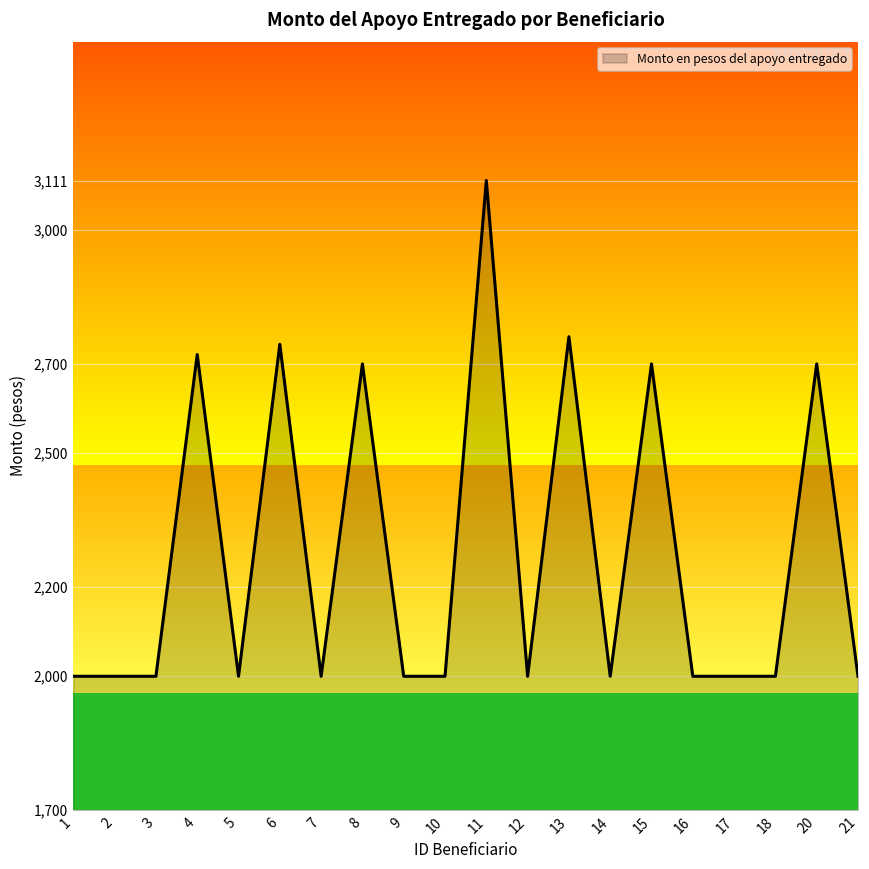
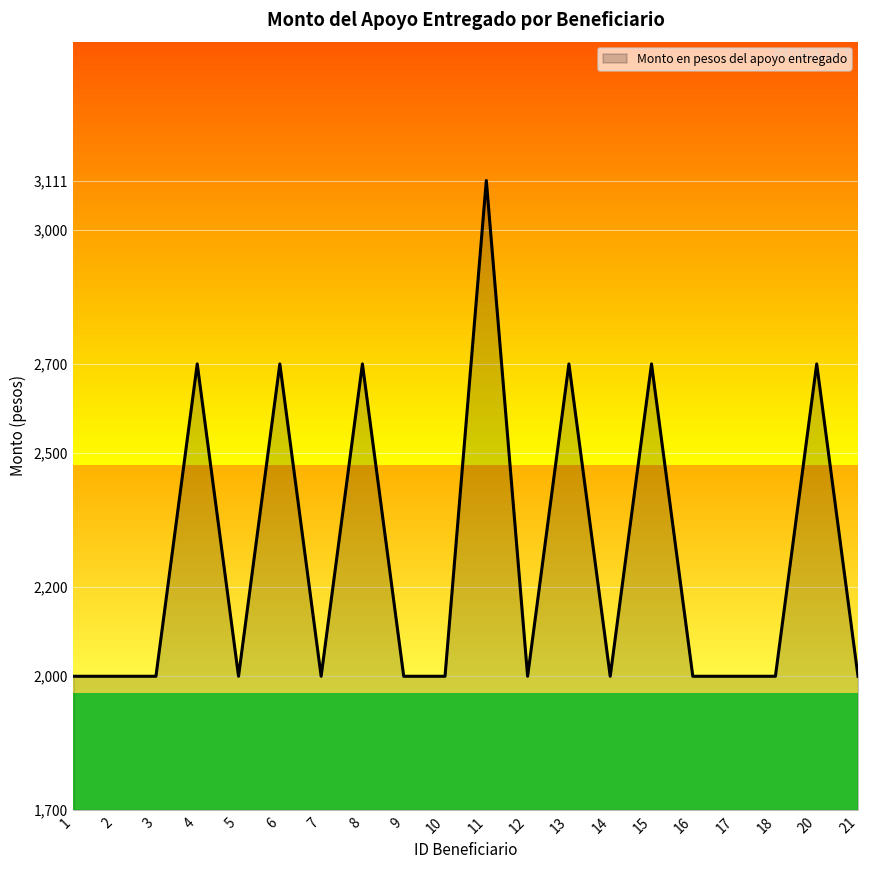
4: 2,720 -> 2,700
6: 2,740 -> 2,700
13: 2,760 -> 2,700
